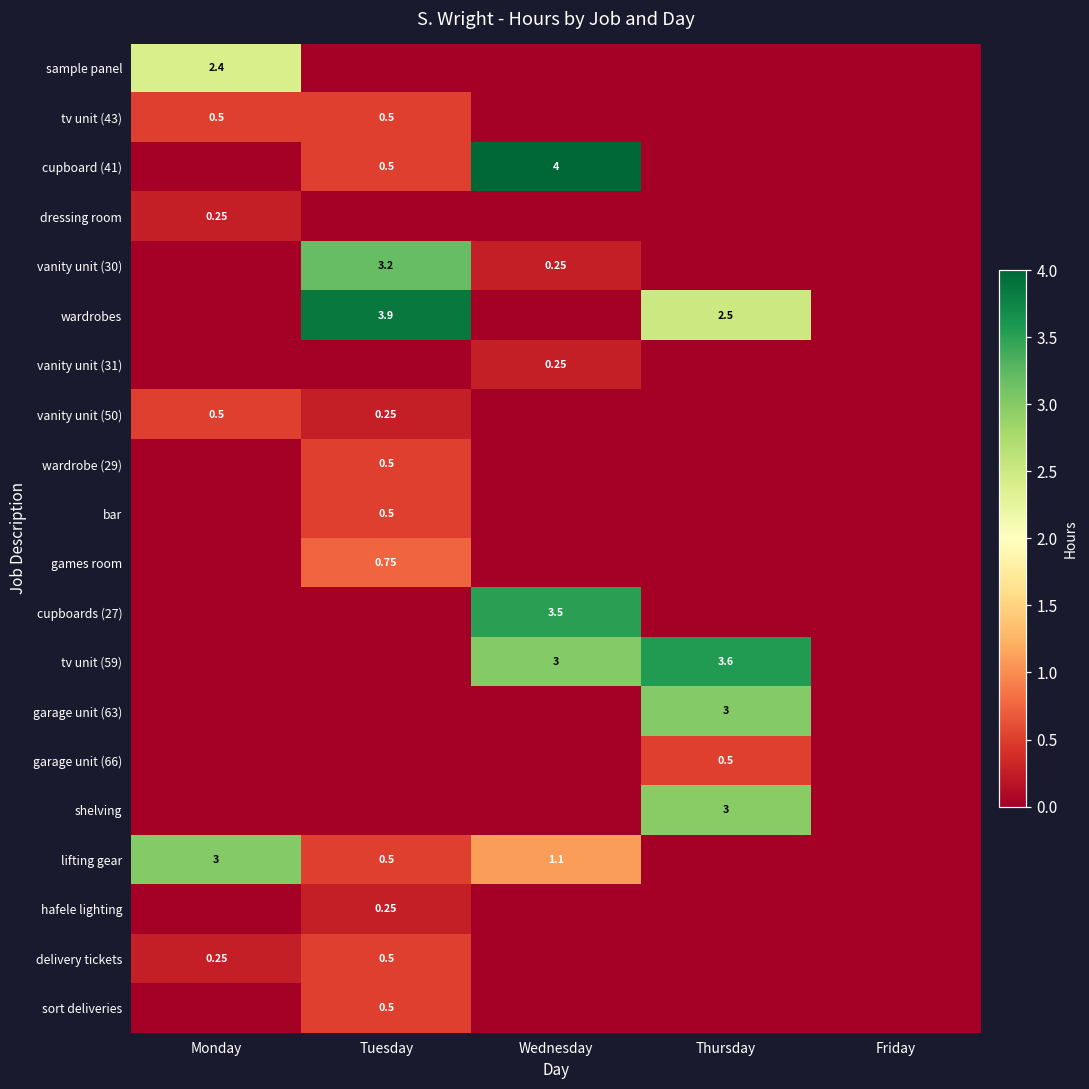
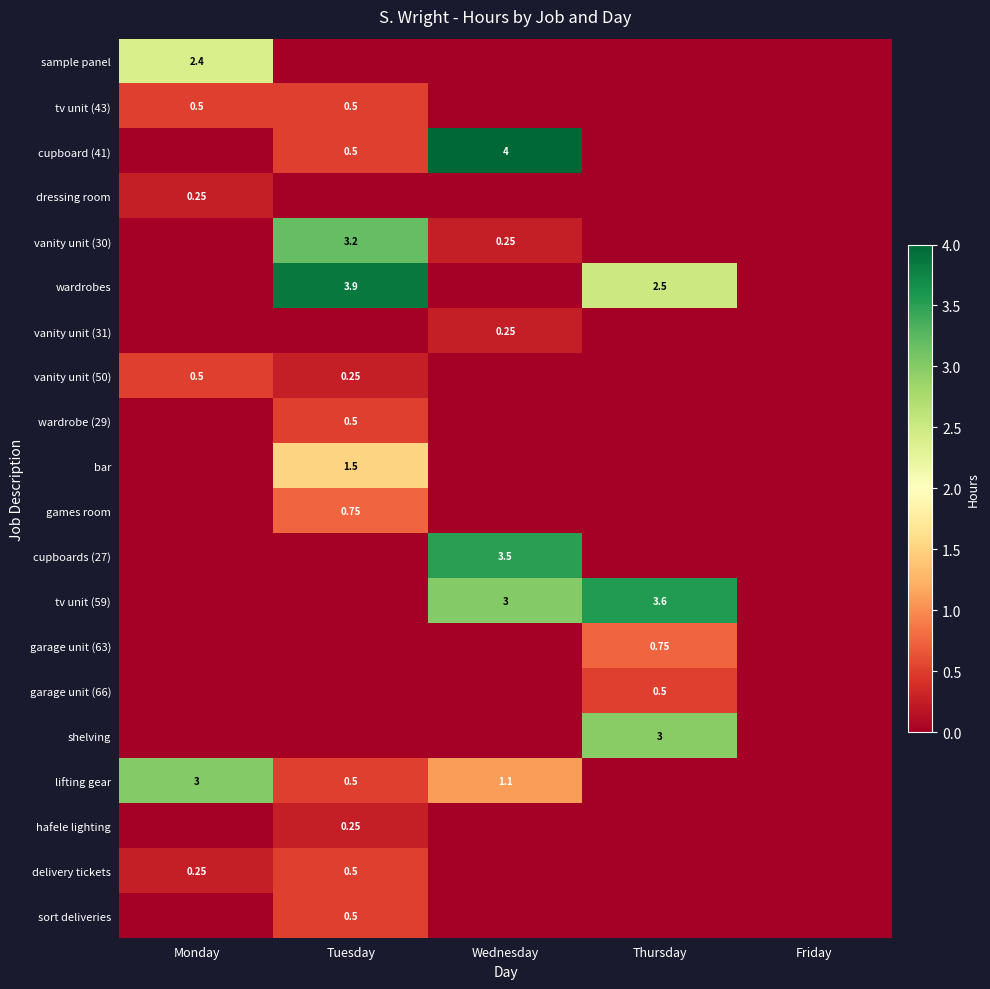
bar, Tuesday: 0.5 -> 1.5
garage unit (63), Thursday: 3 -> 0.75
